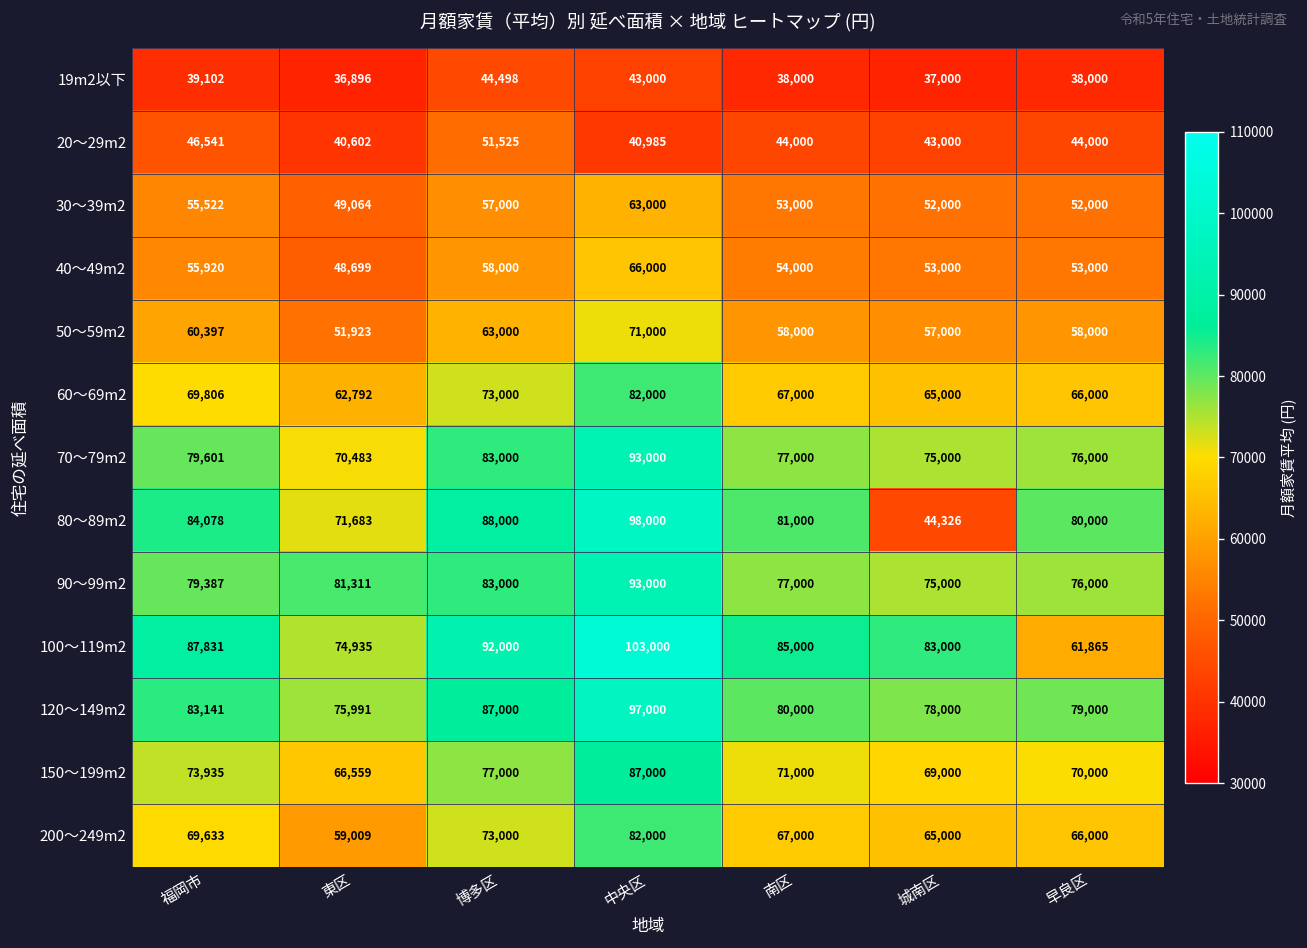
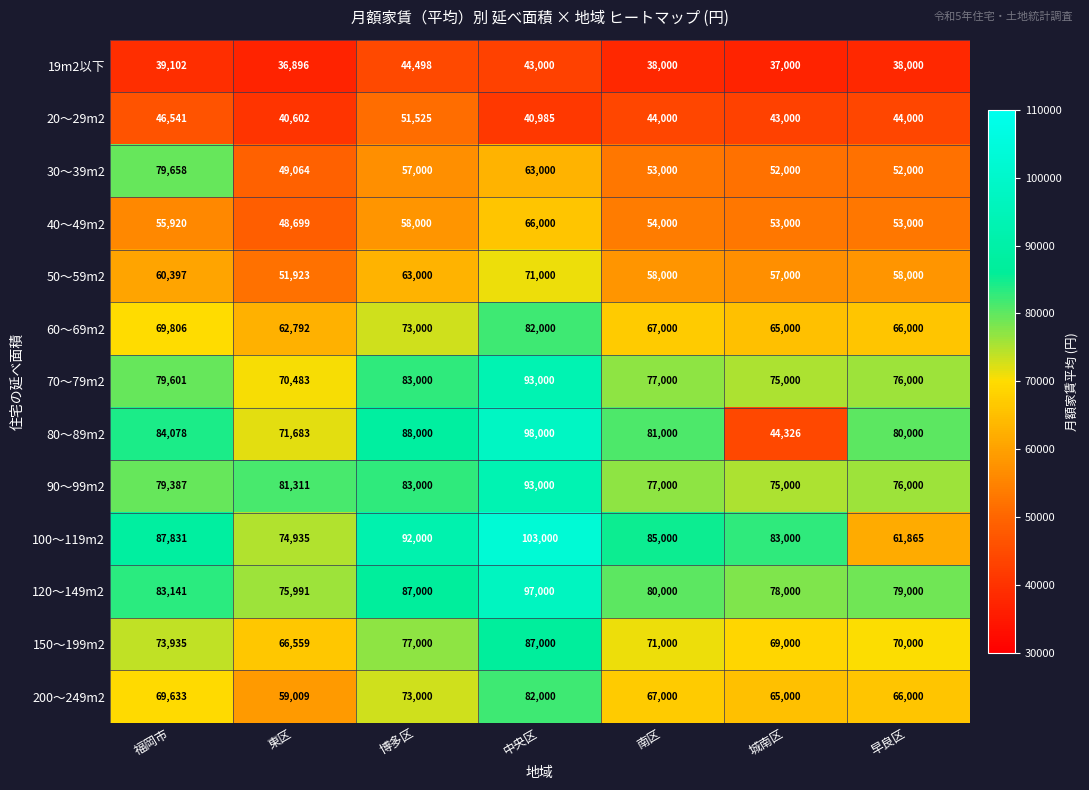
30～39m2, 福岡市: 55,522 -> 79,658
